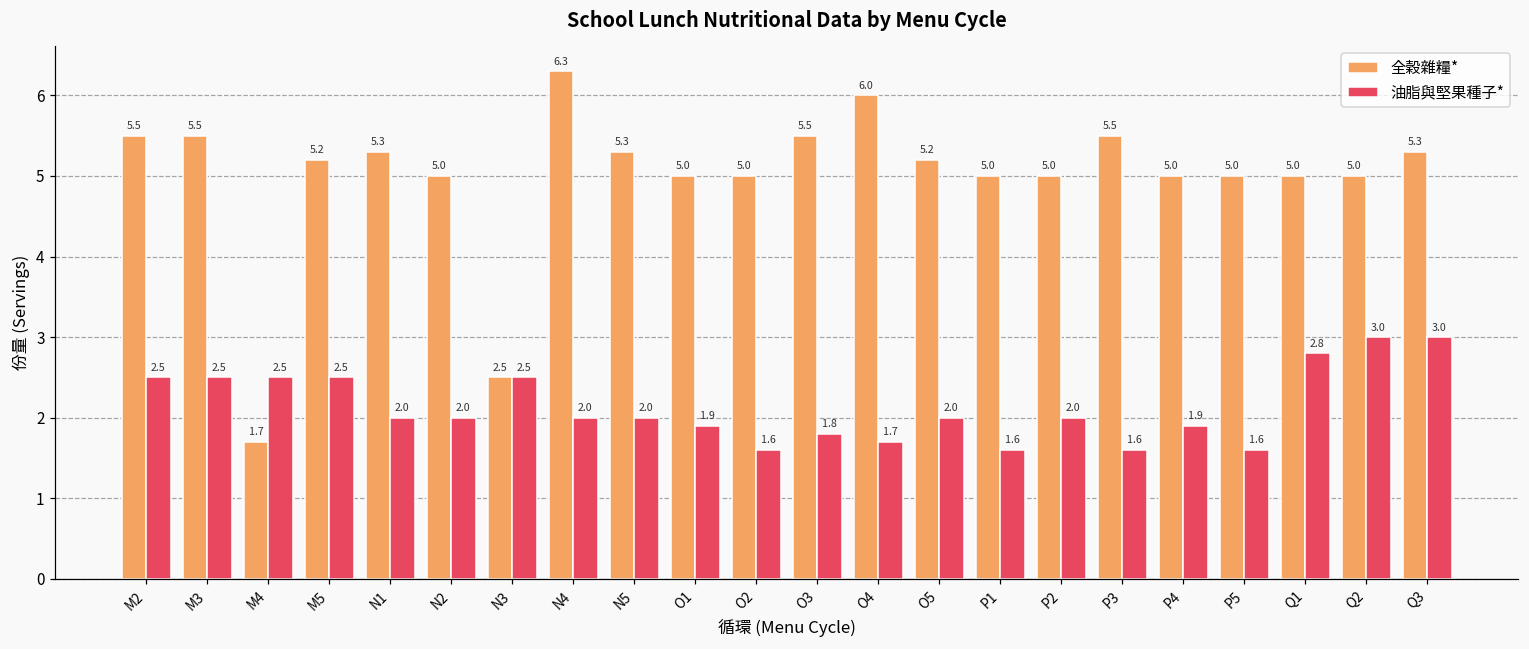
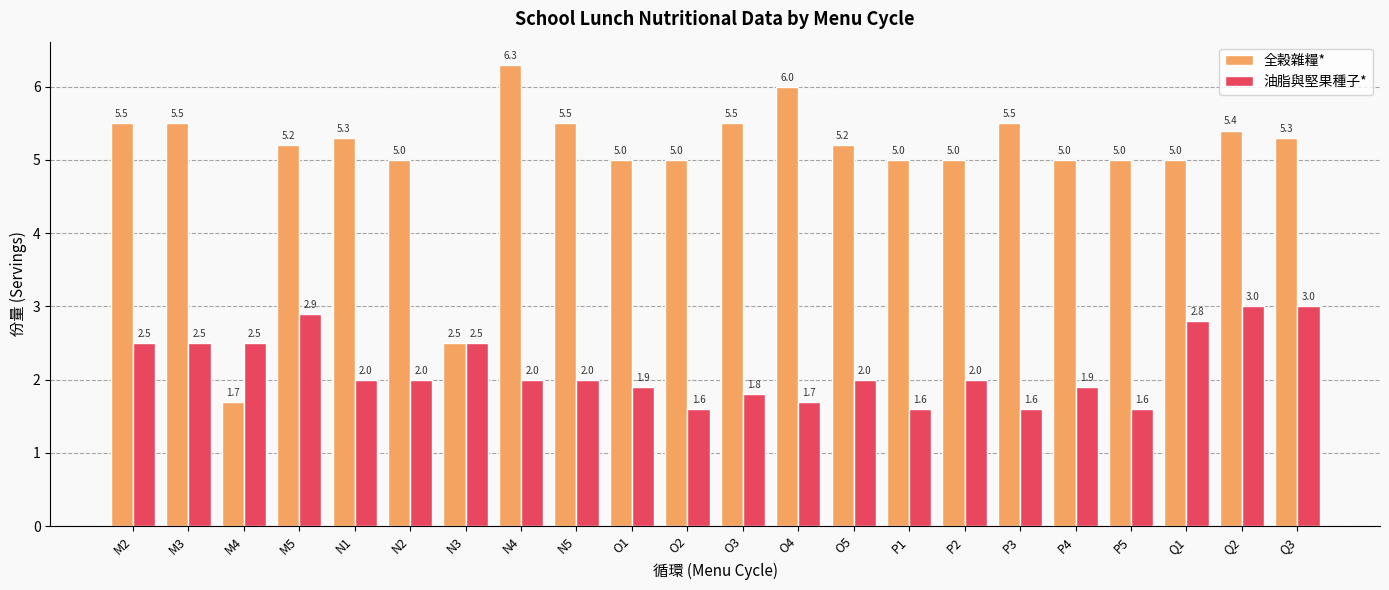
油脂與堅果種子*, M5: 2.5 -> 2.9
全穀雜糧*, N5: 5.3 -> 5.5
全穀雜糧*, Q2: 5.0 -> 5.4
